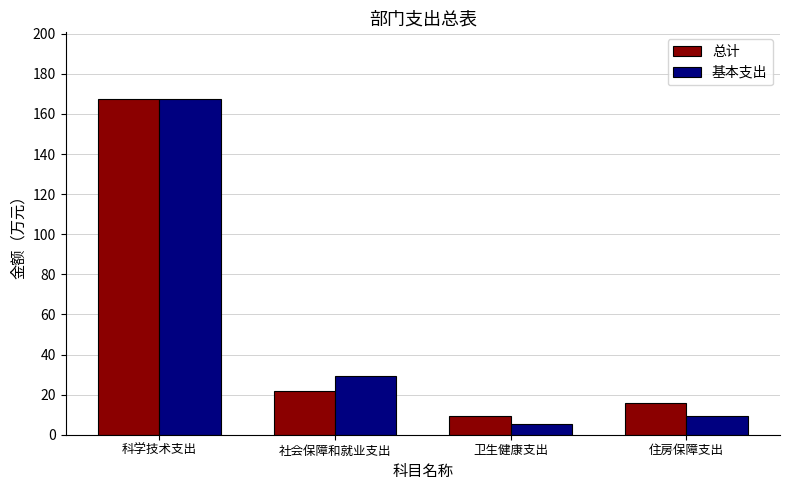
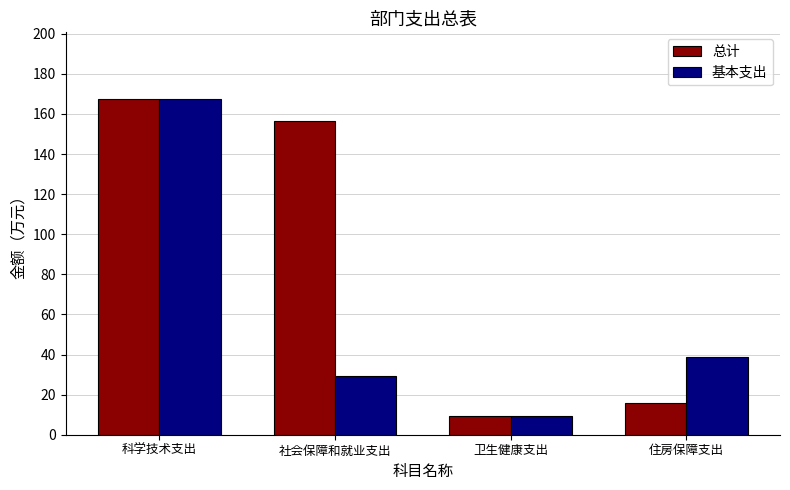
总计, 社会保障和就业支出: 22 -> 157
基本支出, 卫生健康支出: 5 -> 10
基本支出, 住房保障支出: 10 -> 39
